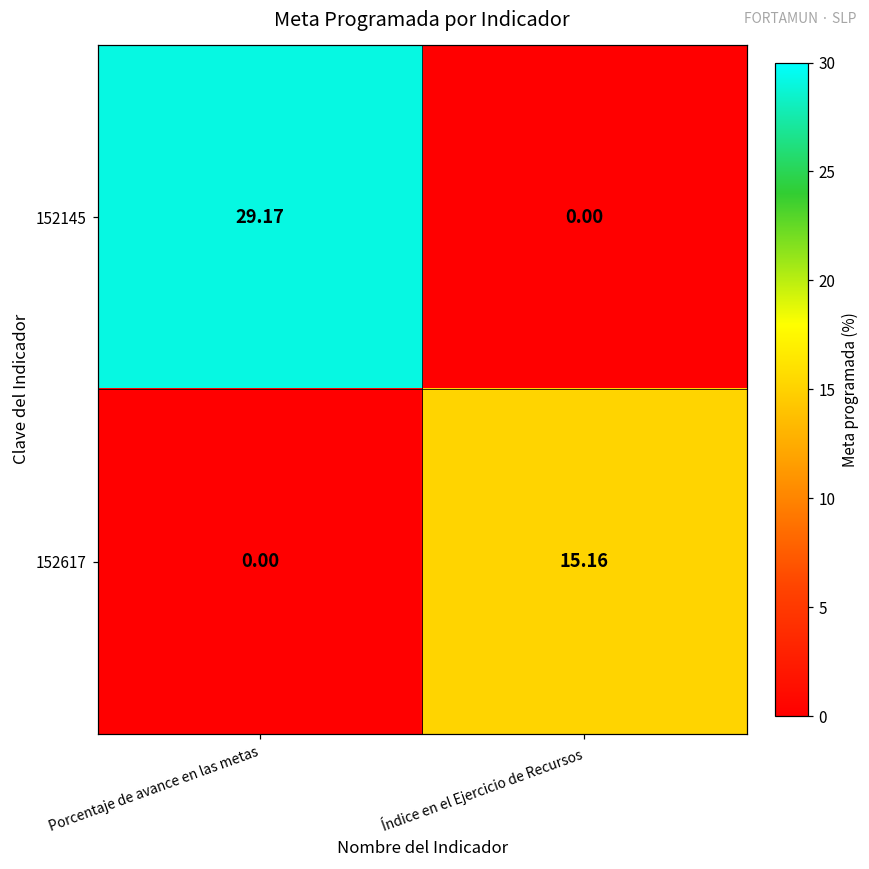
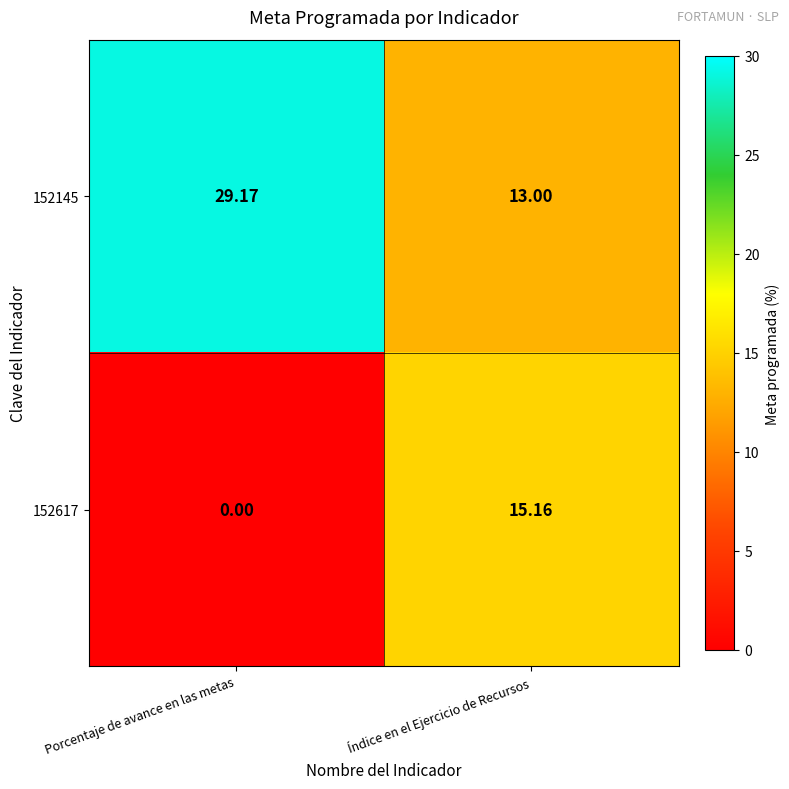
152145, Índice en el Ejercicio de Recursos: 0.00 -> 13.00
